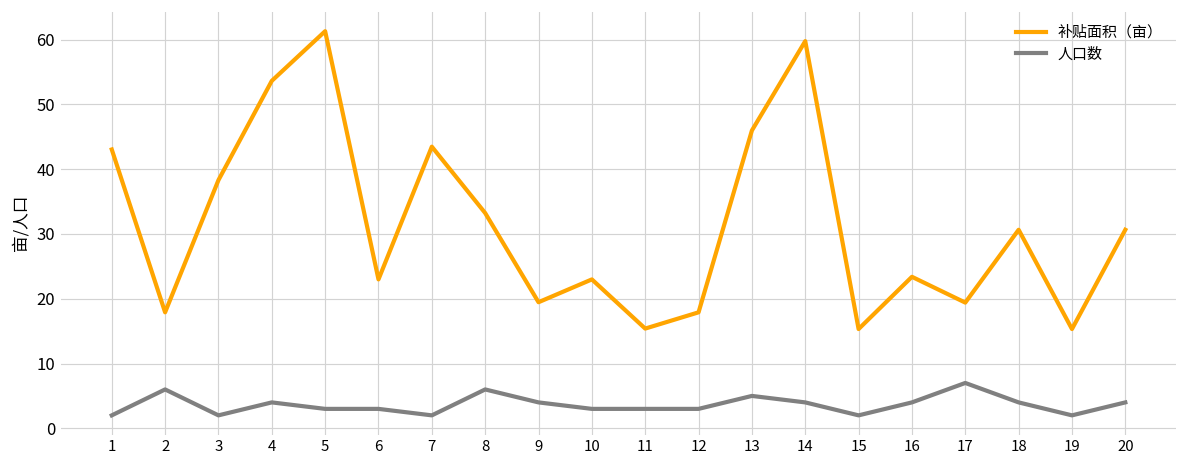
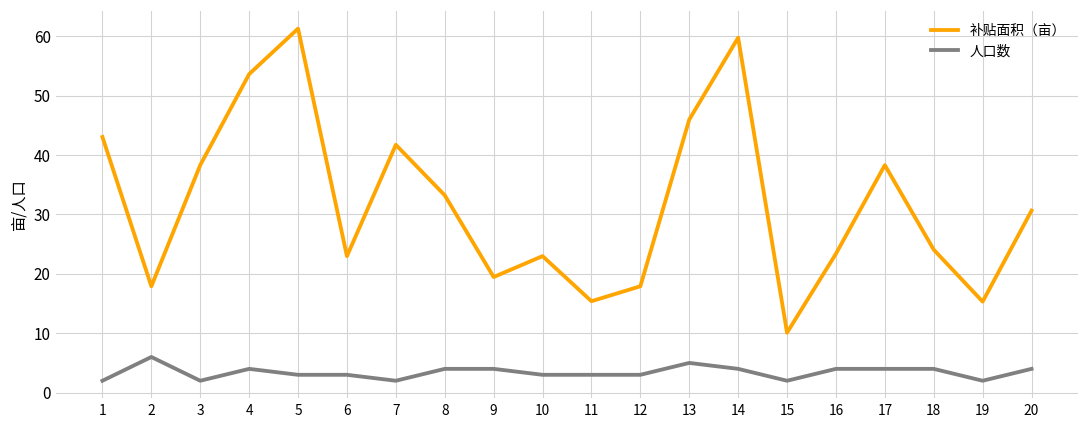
补贴面积（亩）, 7: 43 -> 42
人口数, 8: 6 -> 4
补贴面积（亩）, 15: 15 -> 10
补贴面积（亩）, 17: 19 -> 38
人口数, 17: 7 -> 4
补贴面积（亩）, 18: 31 -> 24
